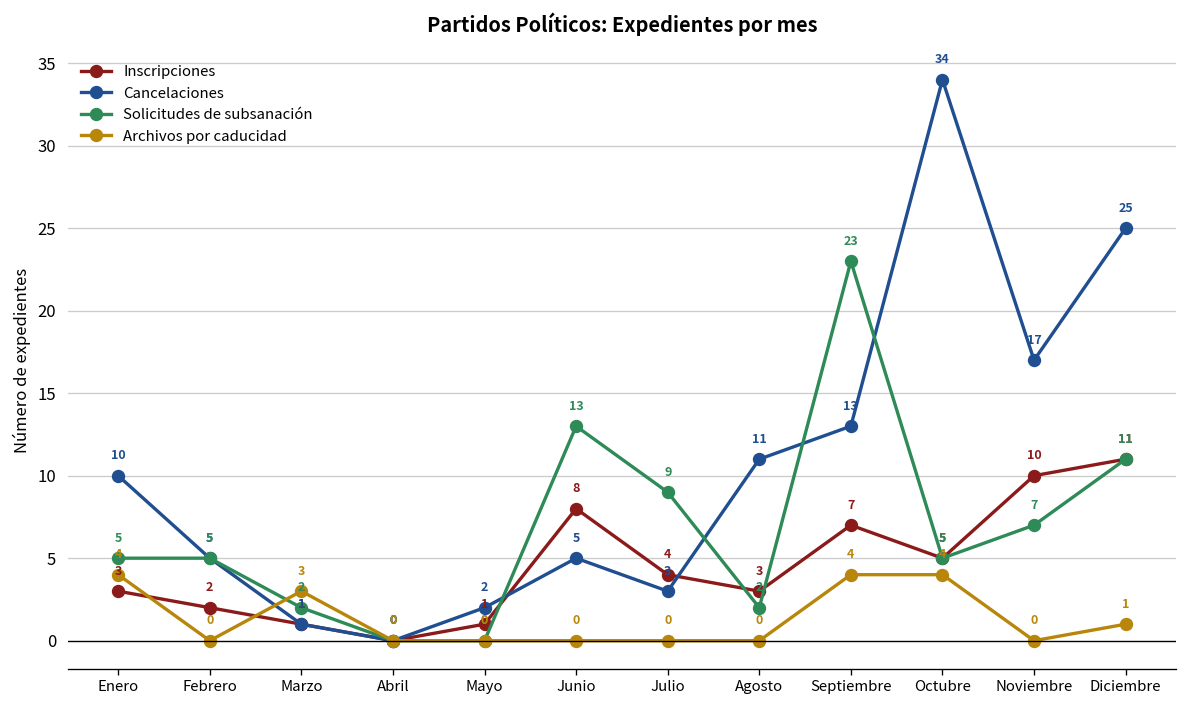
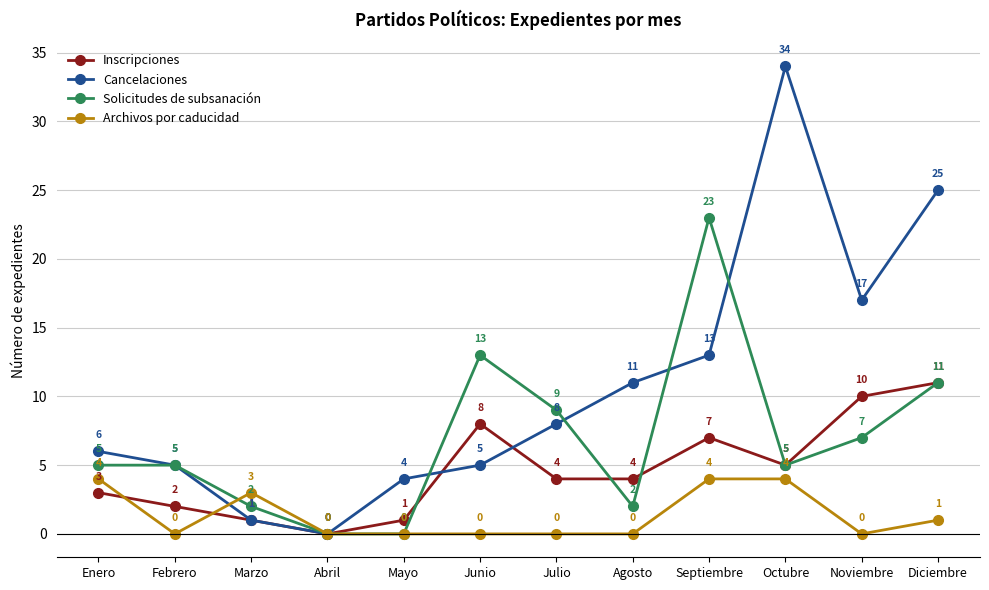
Cancelaciones, Enero: 10 -> 6
Cancelaciones, Mayo: 2 -> 4
Cancelaciones, Julio: 3 -> 8
Inscripciones, Agosto: 3 -> 4
